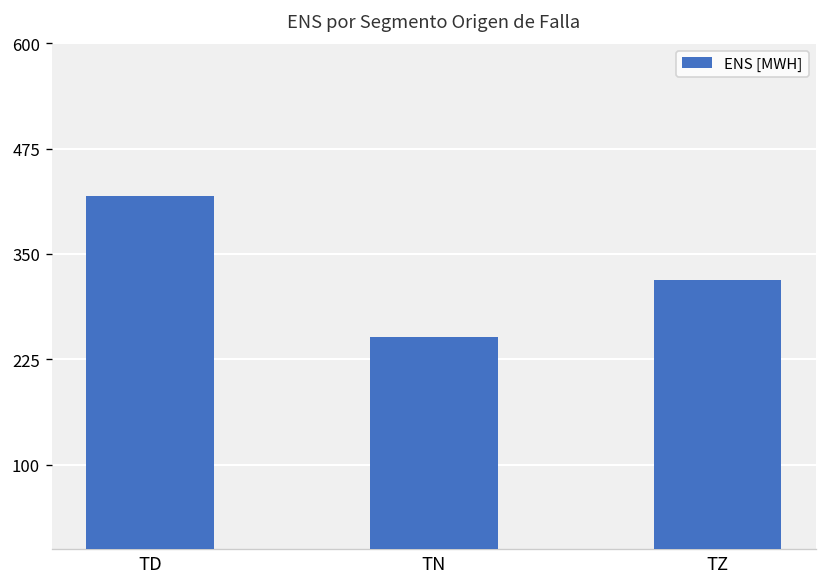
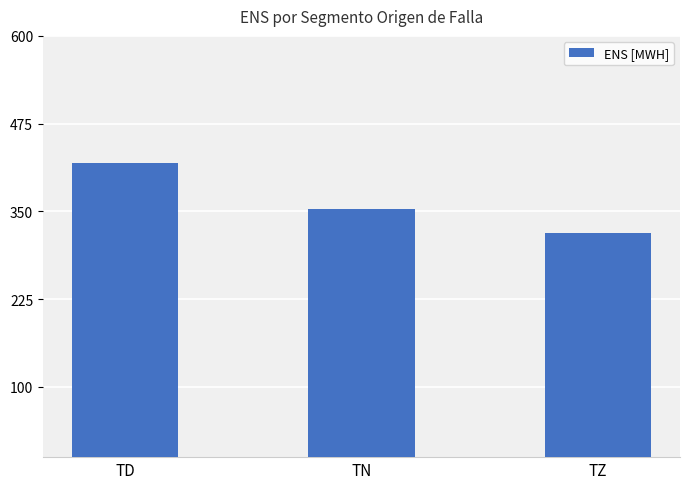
TN: 250 -> 350
